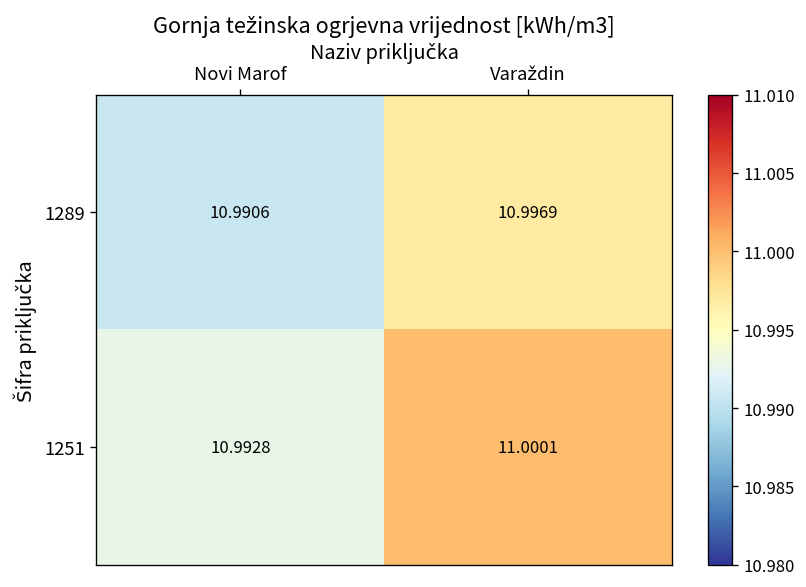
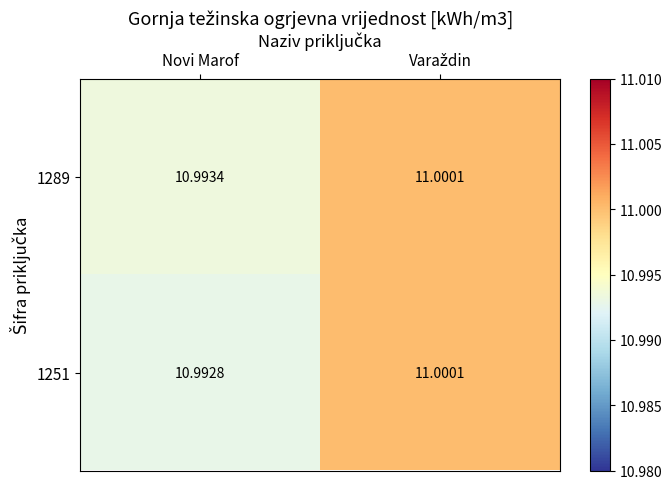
1289, Novi Marof: 10.9906 -> 10.9934
1289, Varaždin: 10.9969 -> 11.0001
